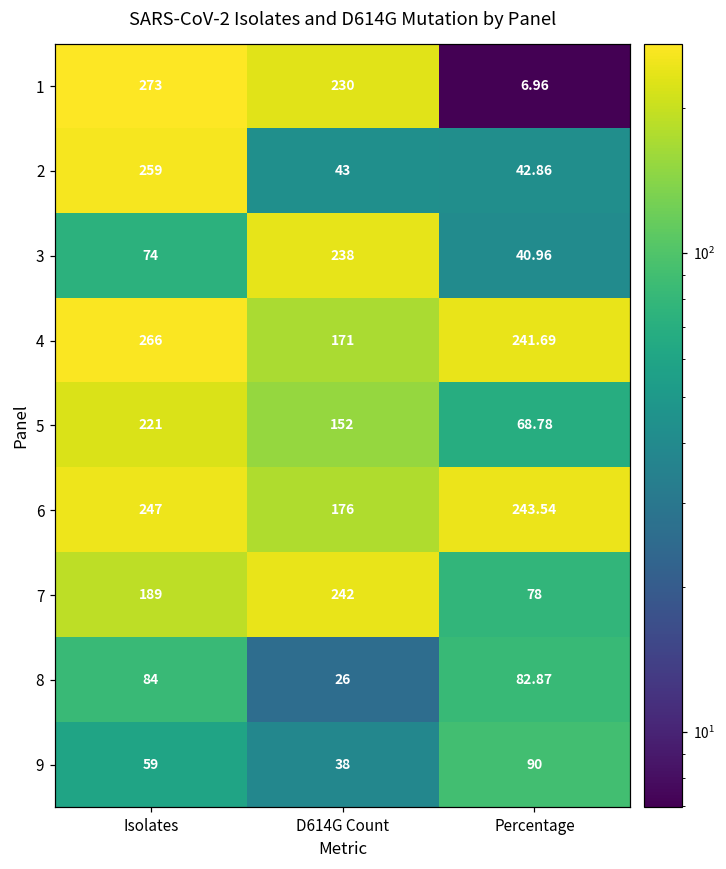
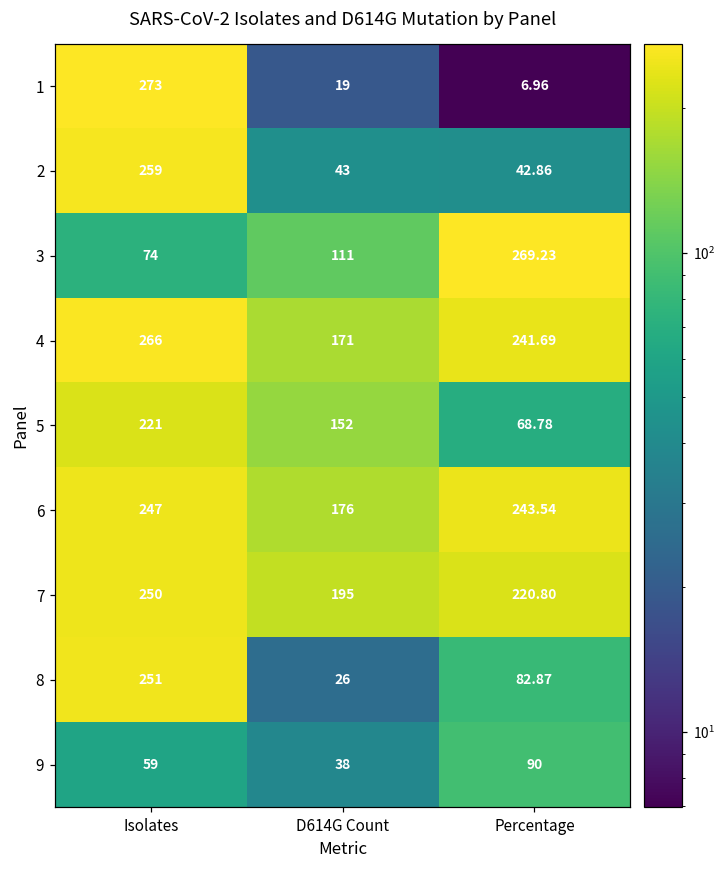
1, D614G Count: 230 -> 19
3, D614G Count: 238 -> 111
3, Percentage: 40.96 -> 269.23
7, Isolates: 189 -> 250
7, D614G Count: 242 -> 195
7, Percentage: 78 -> 220.80
8, Isolates: 84 -> 251
